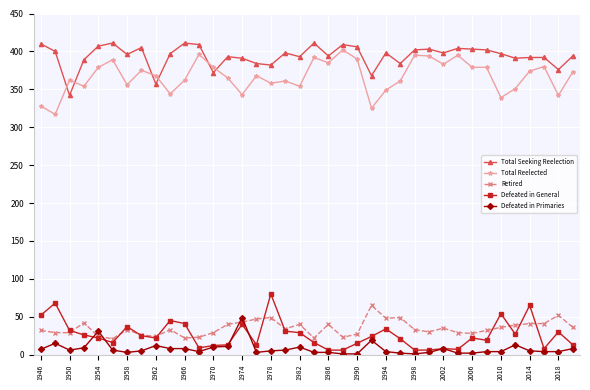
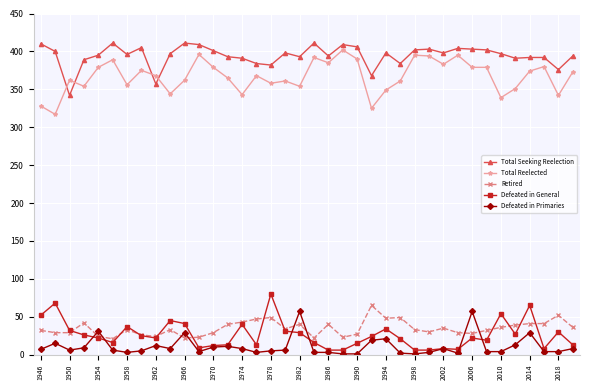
Total Seeking Reelection, 1954: 410 -> 400
Defeated in Primaries, 1966: 10 -> 30
Total Seeking Reelection, 1970: 370 -> 400
Defeated in Primaries, 1974: 50 -> 10
Defeated in Primaries, 1982: 10 -> 60
Defeated in Primaries, 1994: 0 -> 20
Defeated in Primaries, 2006: 0 -> 60
Defeated in Primaries, 2014: 10 -> 30
